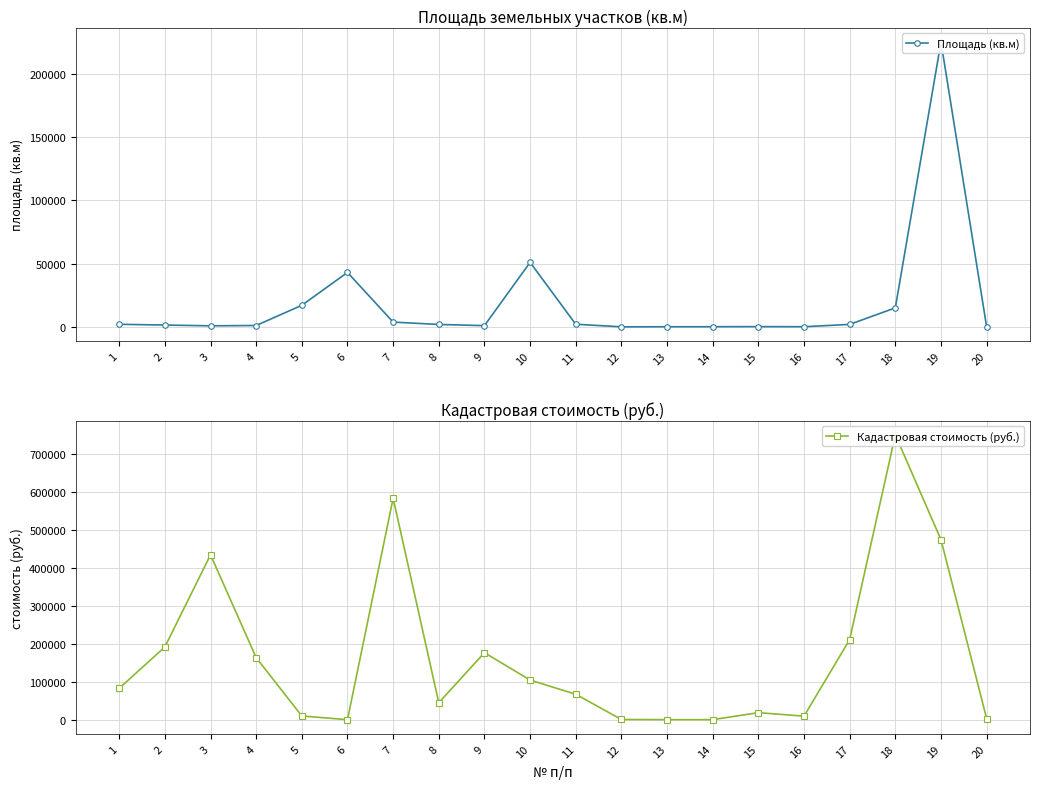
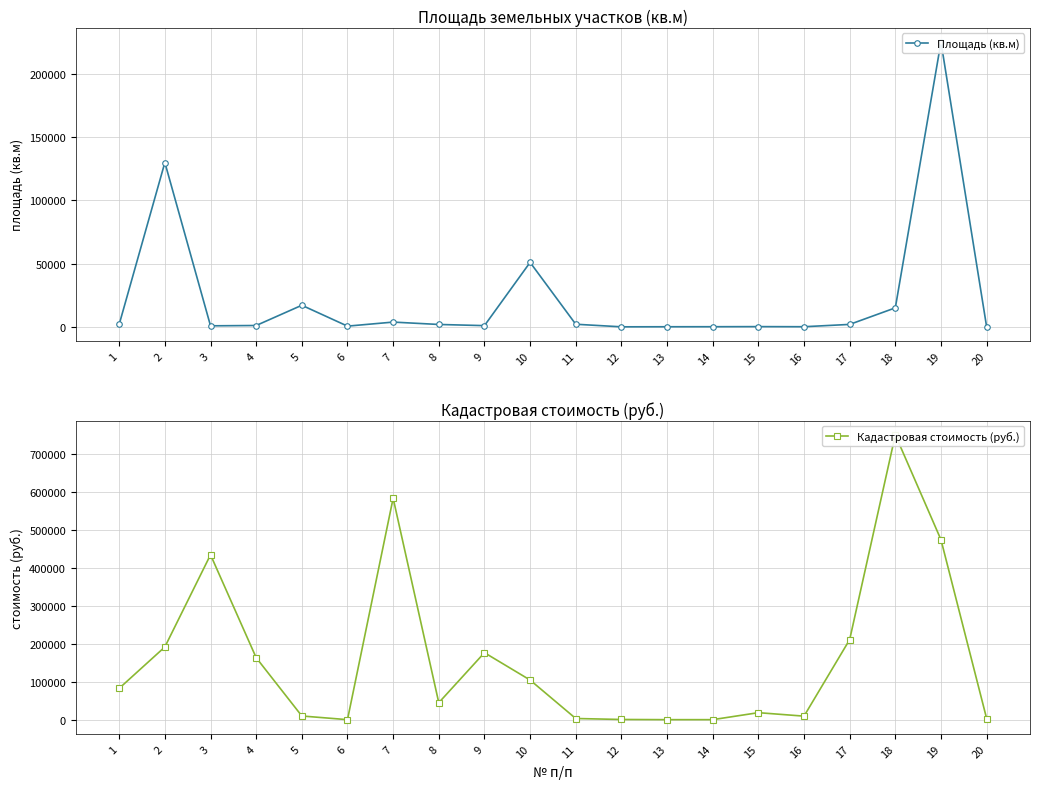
Площадь земельных участков (кв.м), 2: 1000 -> 130000
Площадь земельных участков (кв.м), 6: 43000 -> 1000
Кадастровая стоимость (руб.), 11: 70000 -> 0
